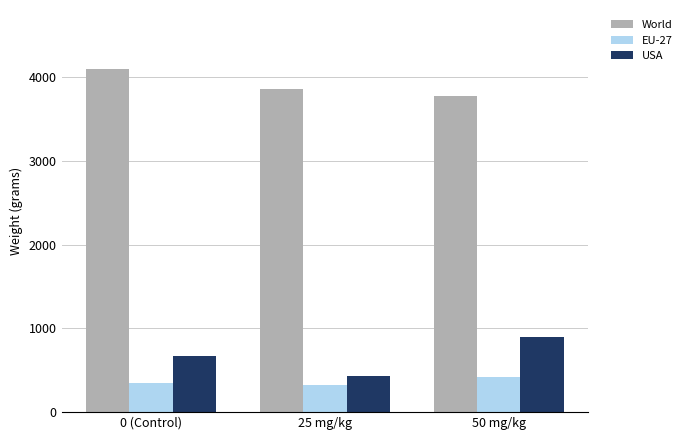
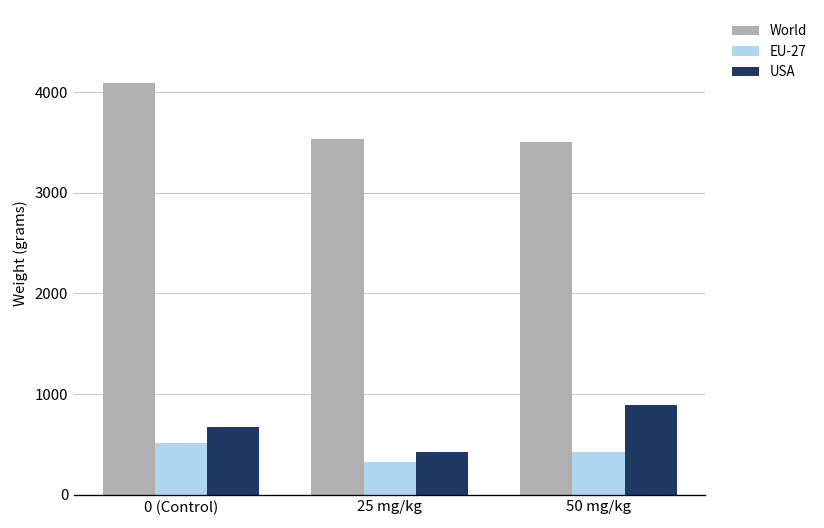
EU-27, 0 (Control): 300 -> 500
World, 25 mg/kg: 3900 -> 3500
World, 50 mg/kg: 3800 -> 3500
